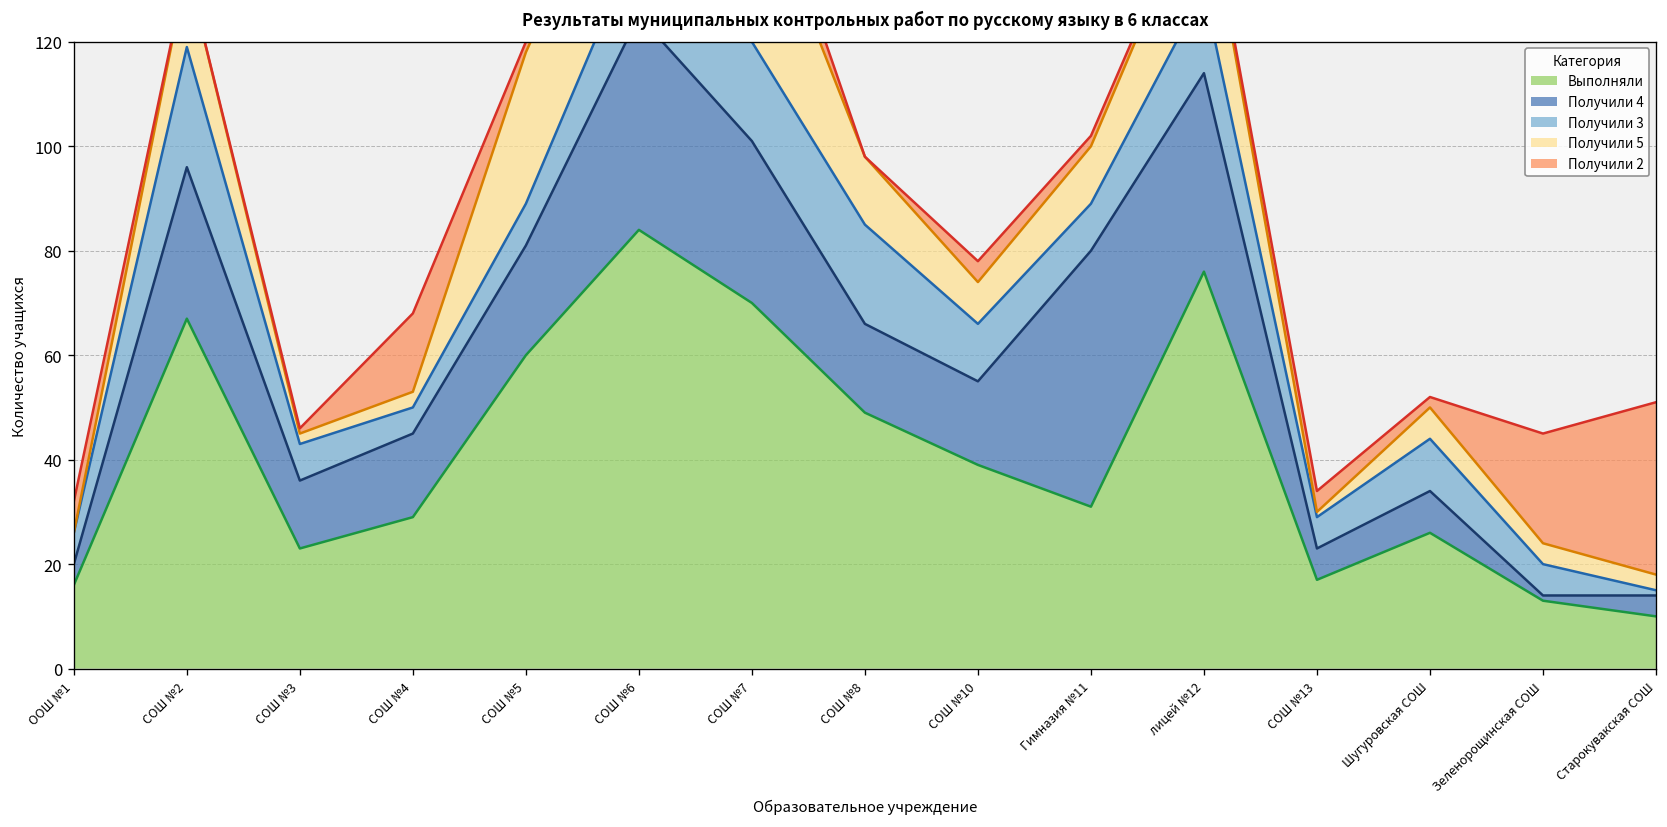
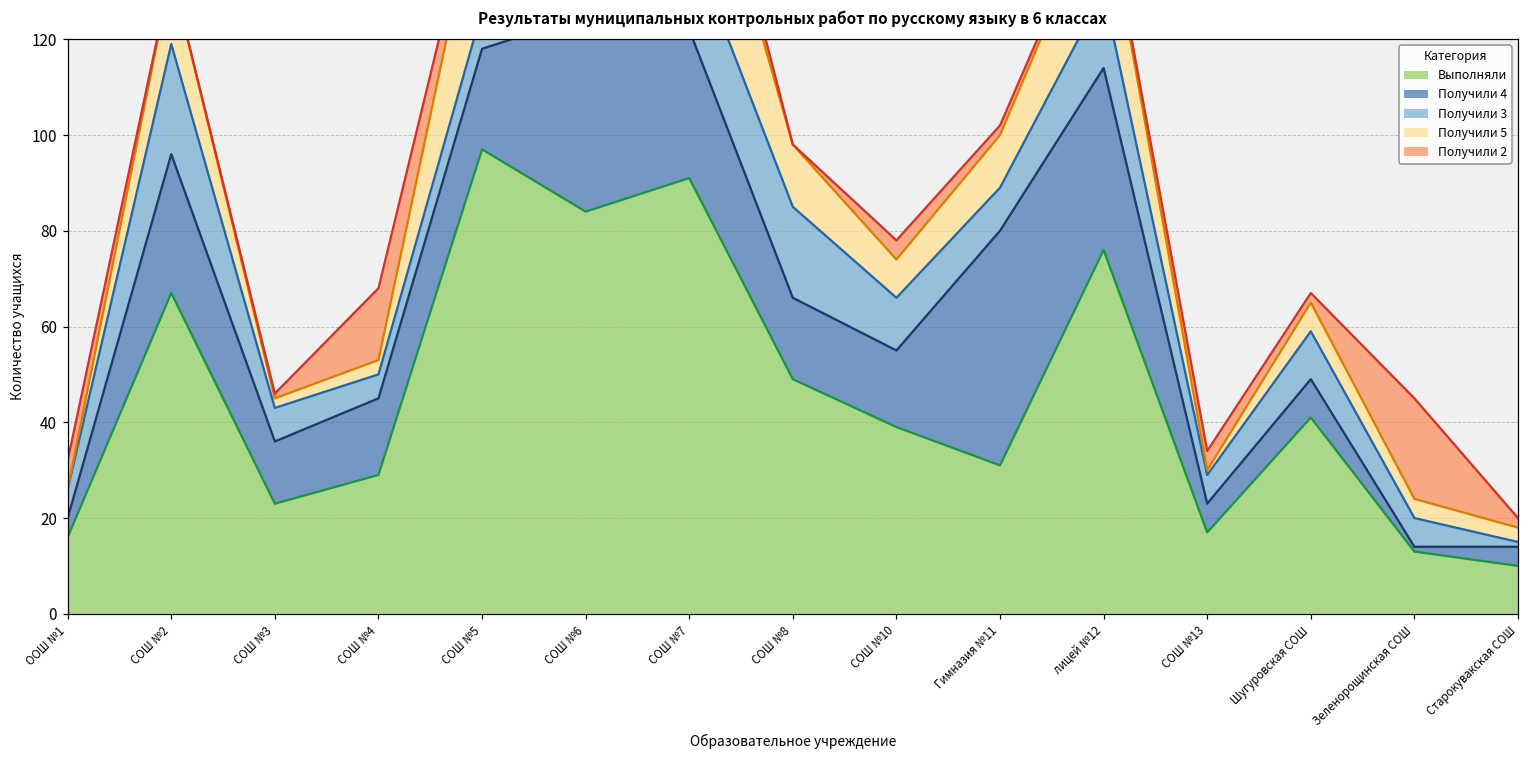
Выполняли, СОШ №5: 60 -> 97
Выполняли, СОШ №7: 70 -> 91
Выполняли, Шугуровская СОШ: 26 -> 41
Получили 2, Старокувакская СОШ: 33 -> 2
